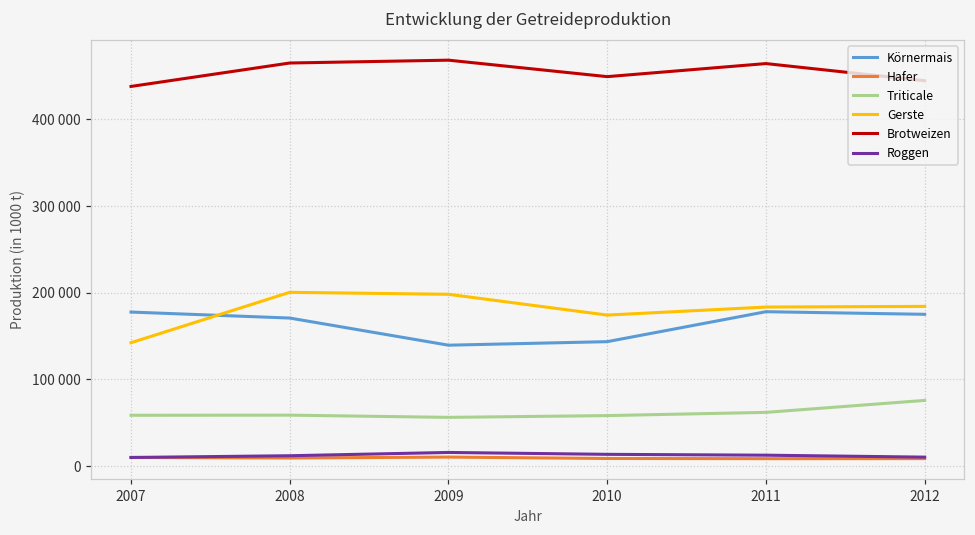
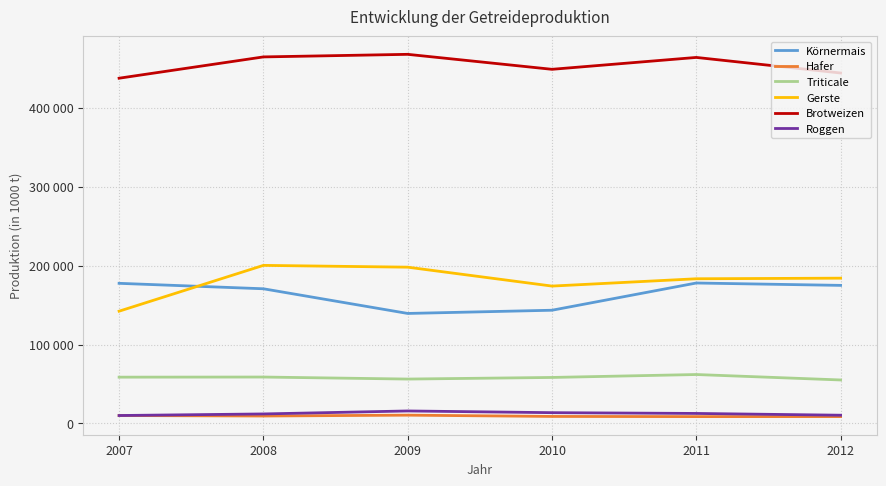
Triticale, 2012: 80000 -> 60000
